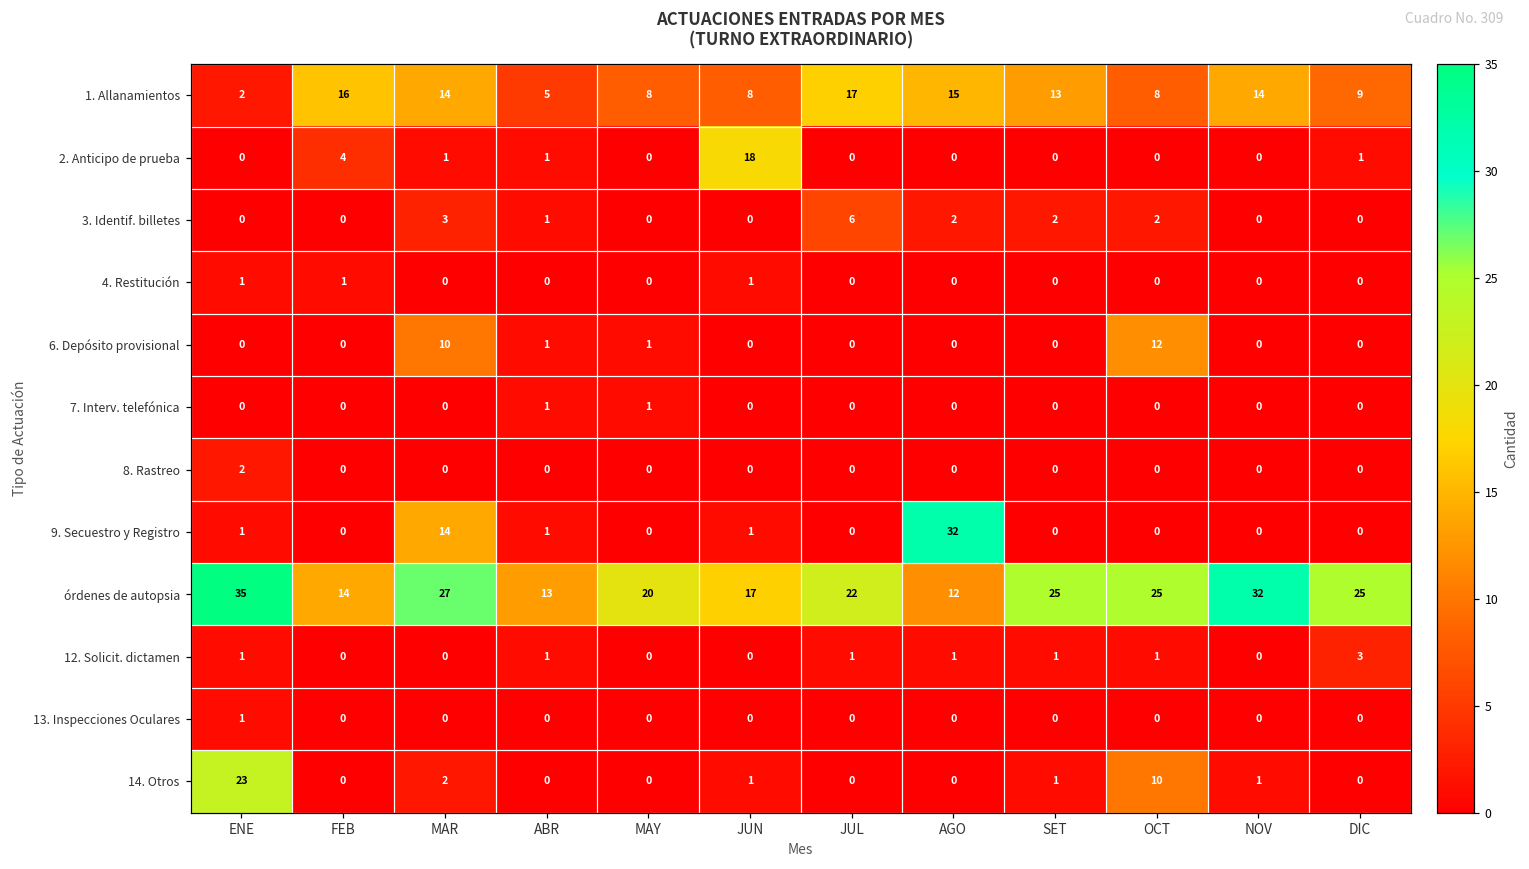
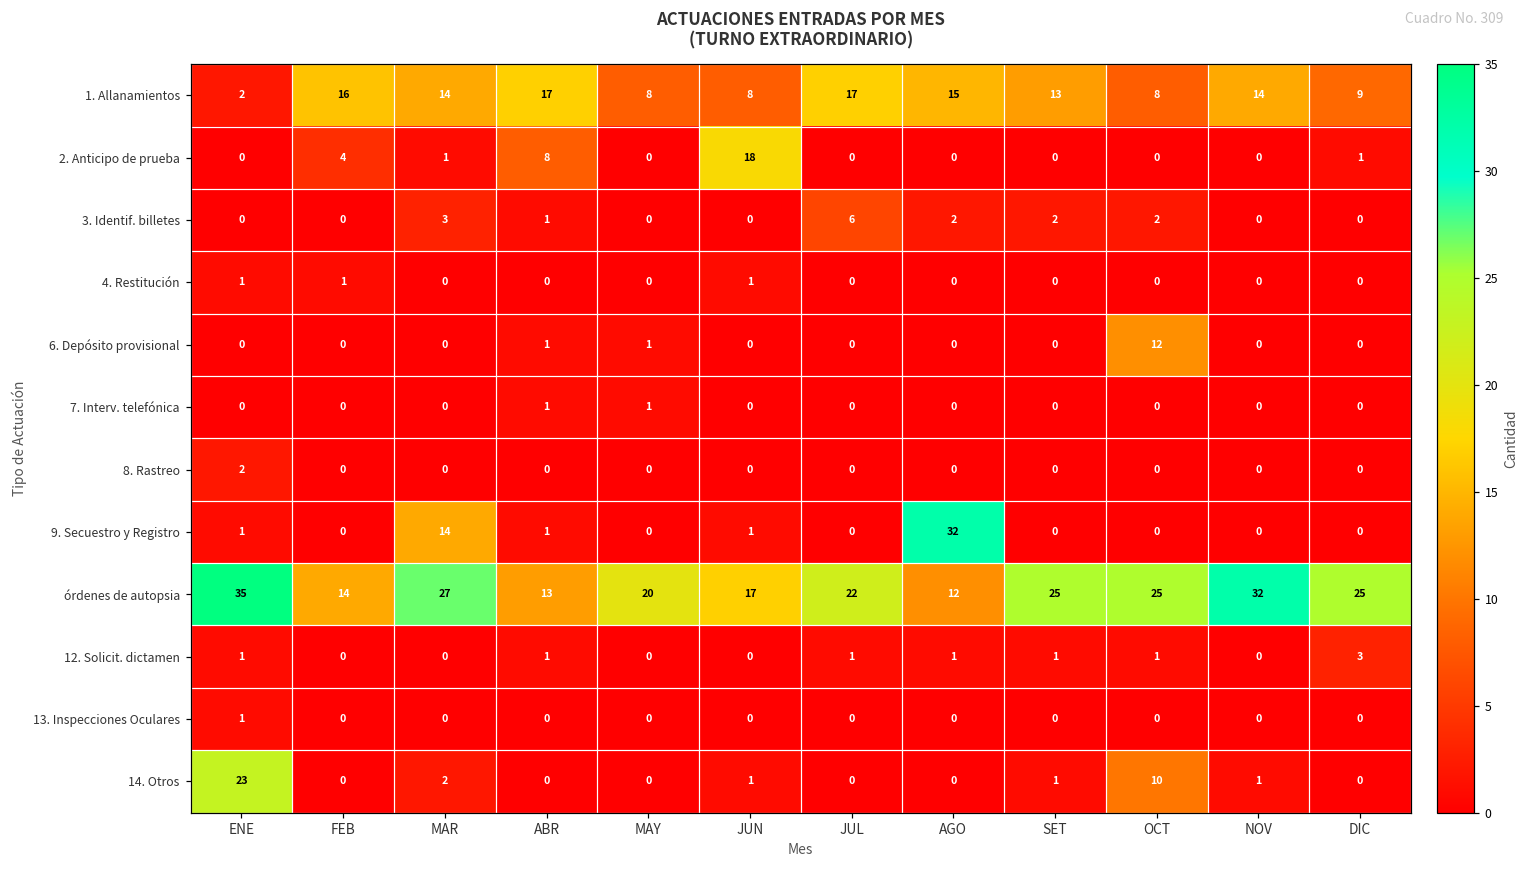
1. Allanamientos, ABR: 5 -> 17
2. Anticipo de prueba, ABR: 1 -> 8
6. Depósito provisional, MAR: 10 -> 0
